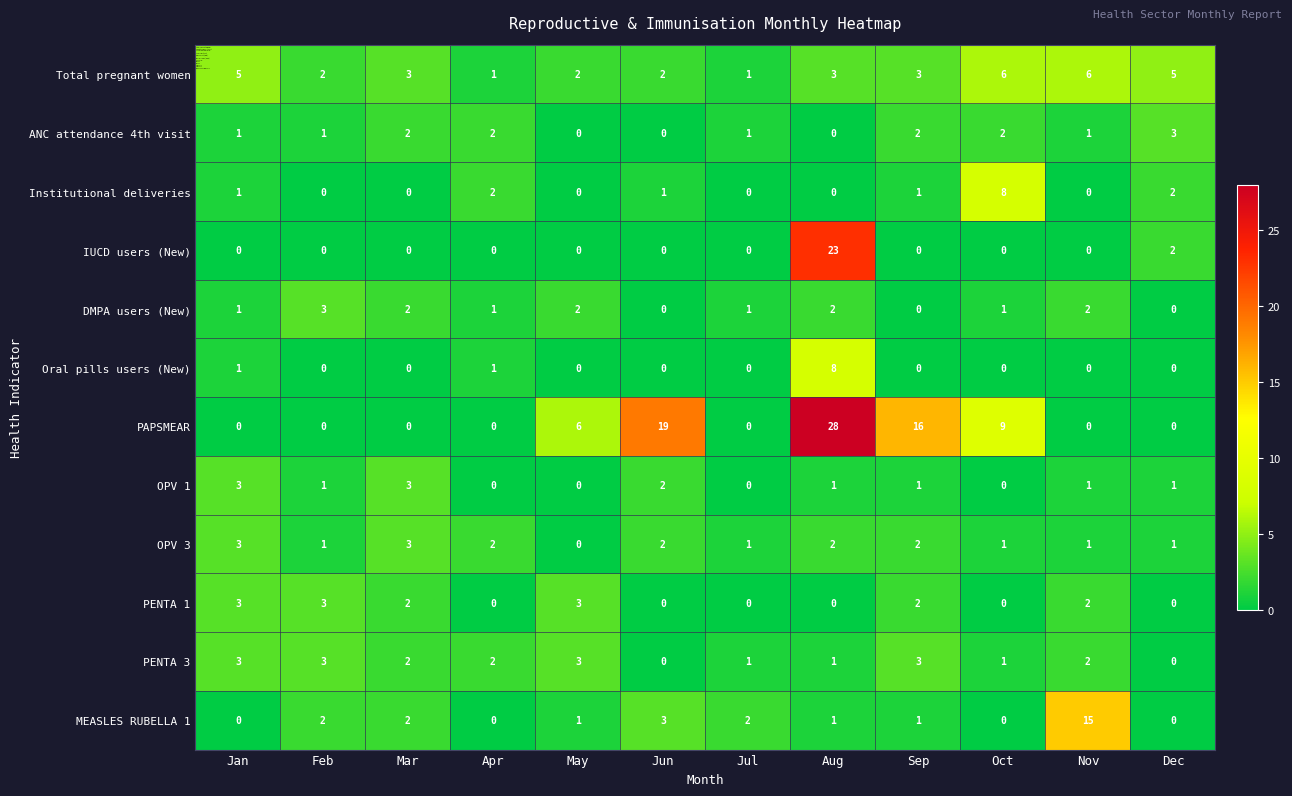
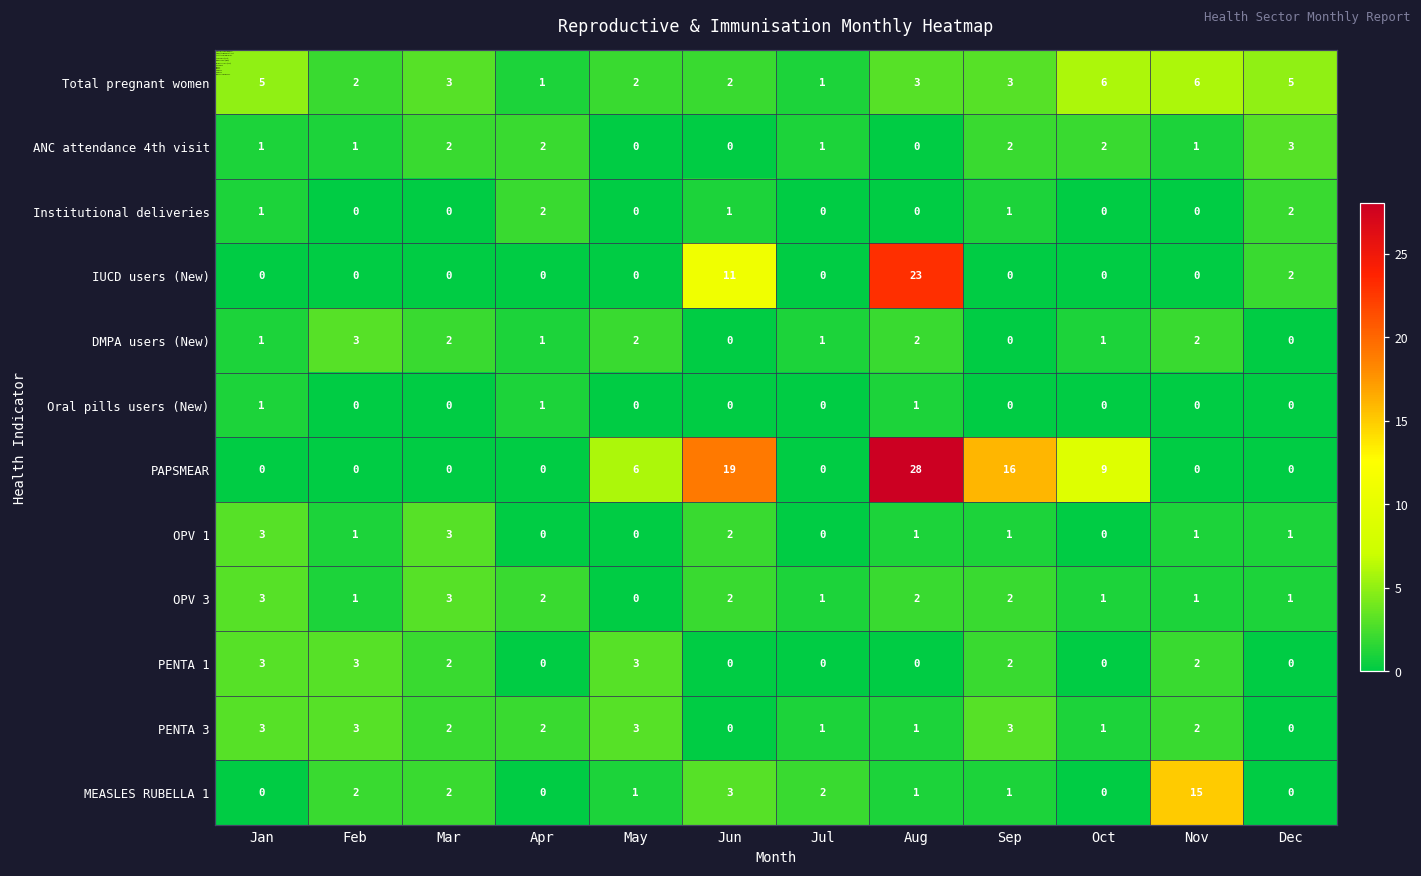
Institutional deliveries, Oct: 8 -> 0
IUCD users (New), Jun: 0 -> 11
Oral pills users (New), Aug: 8 -> 1
